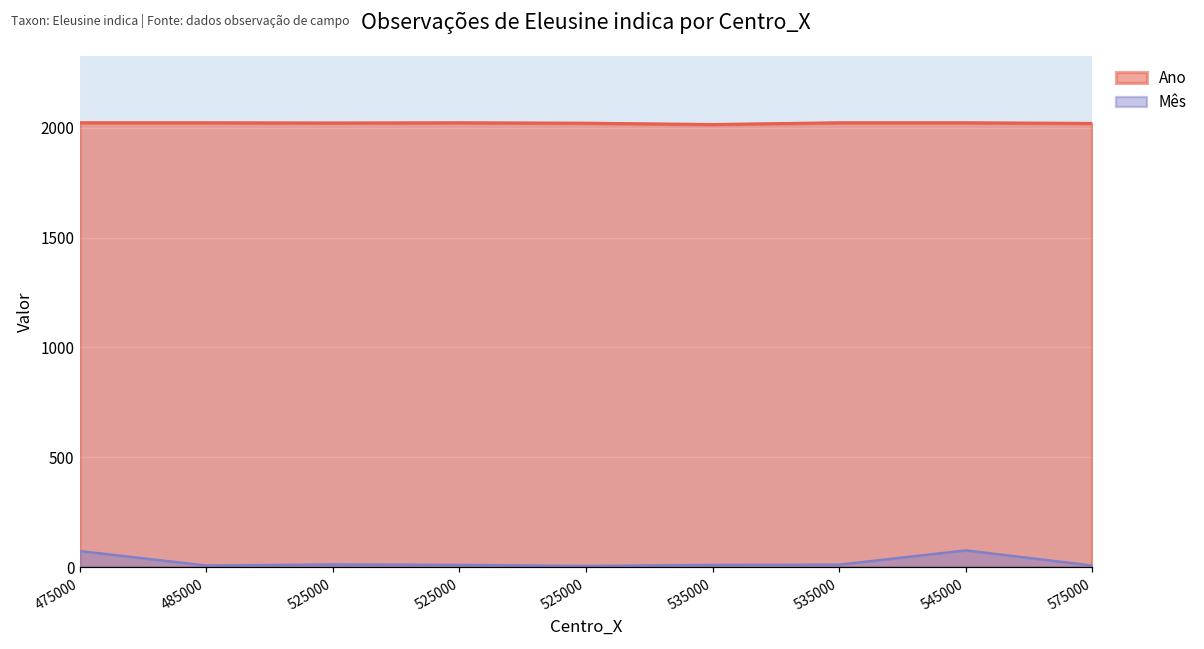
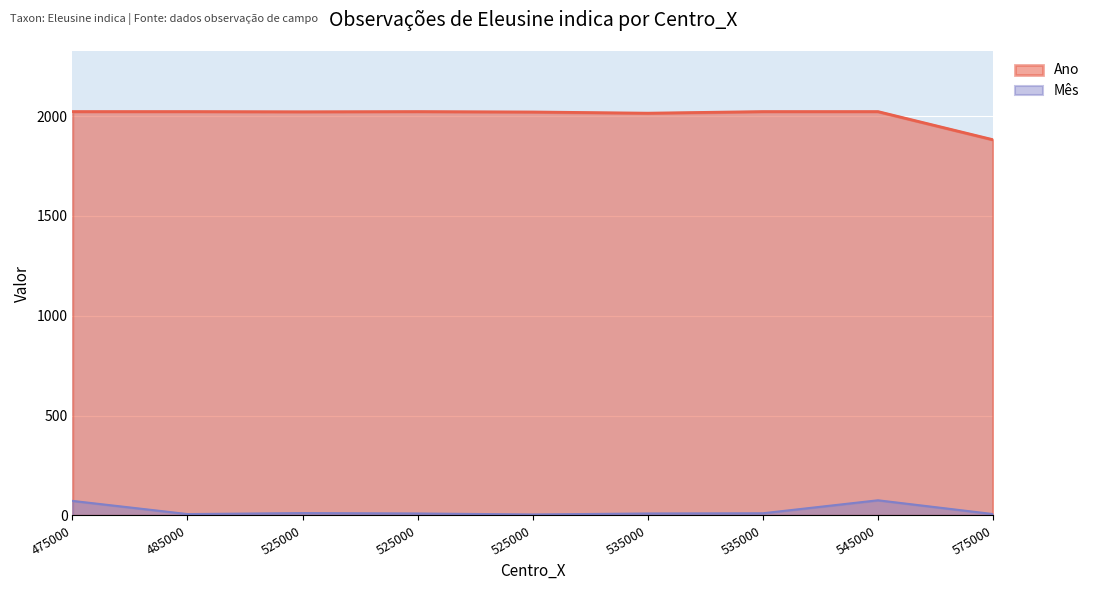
Ano, 575000: 2020 -> 1880
